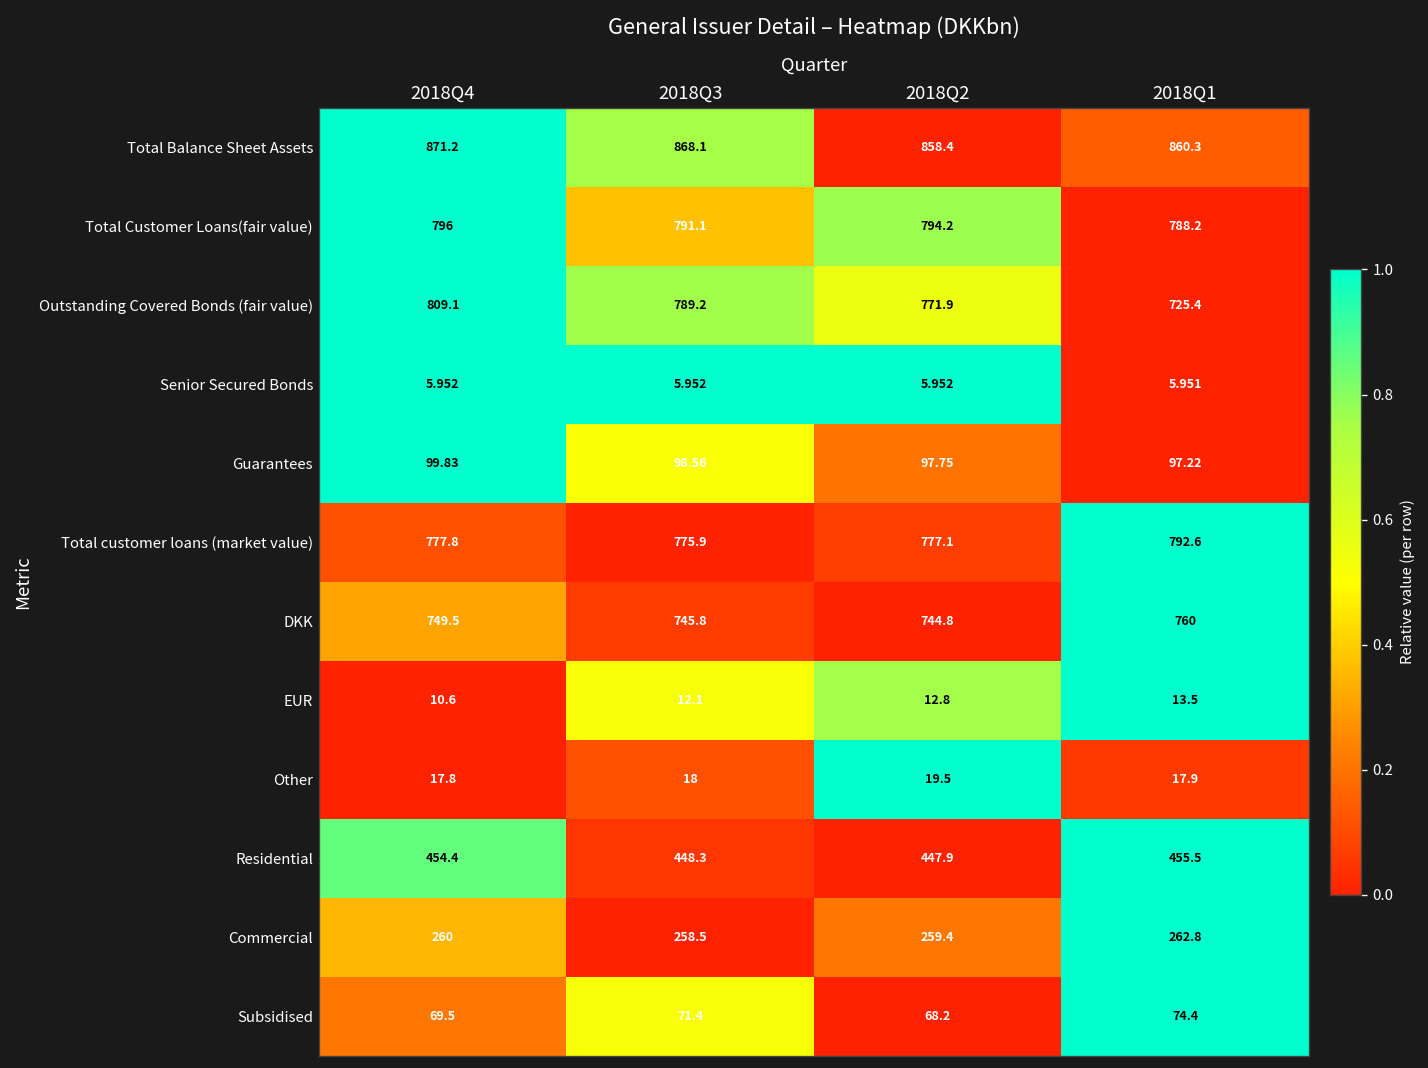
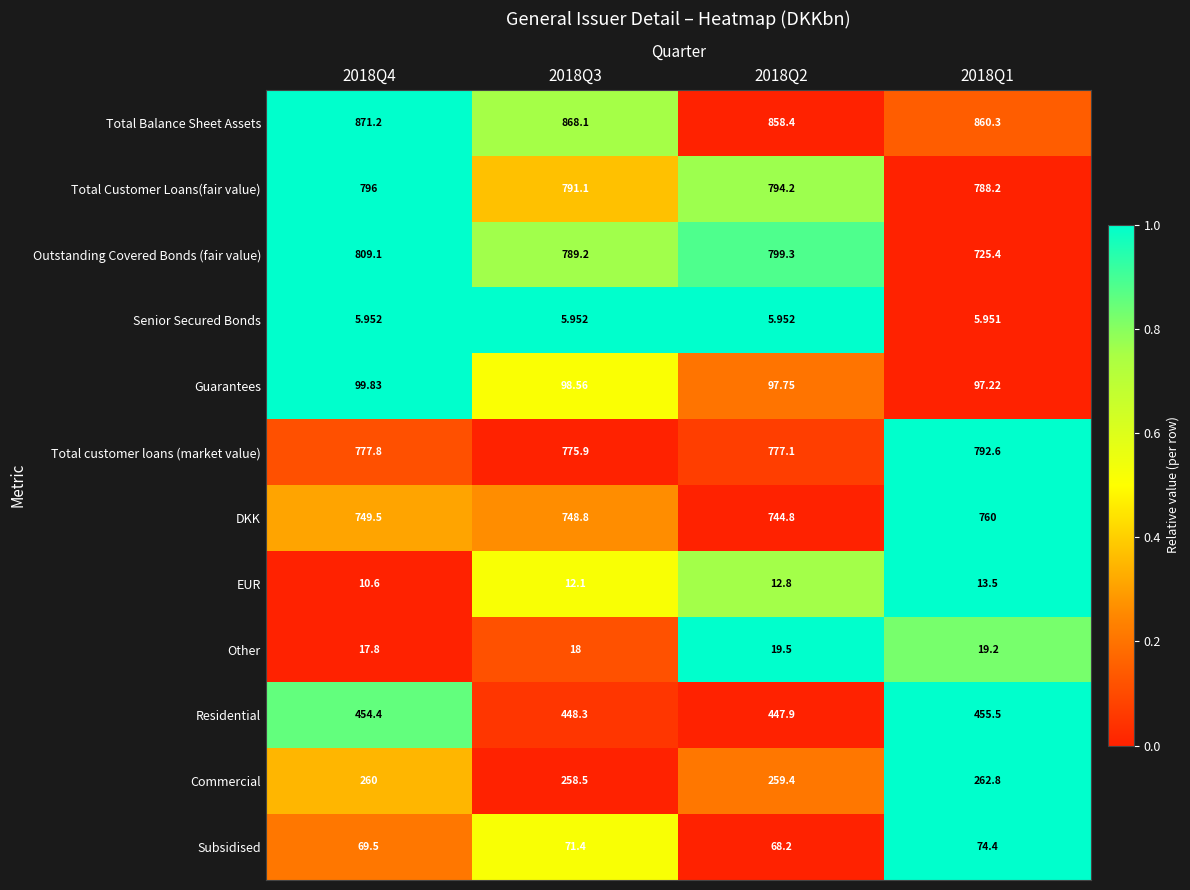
Outstanding Covered Bonds (fair value), 2018Q2: 771.9 -> 799.3
DKK, 2018Q3: 745.8 -> 748.8
Other, 2018Q1: 17.9 -> 19.2
